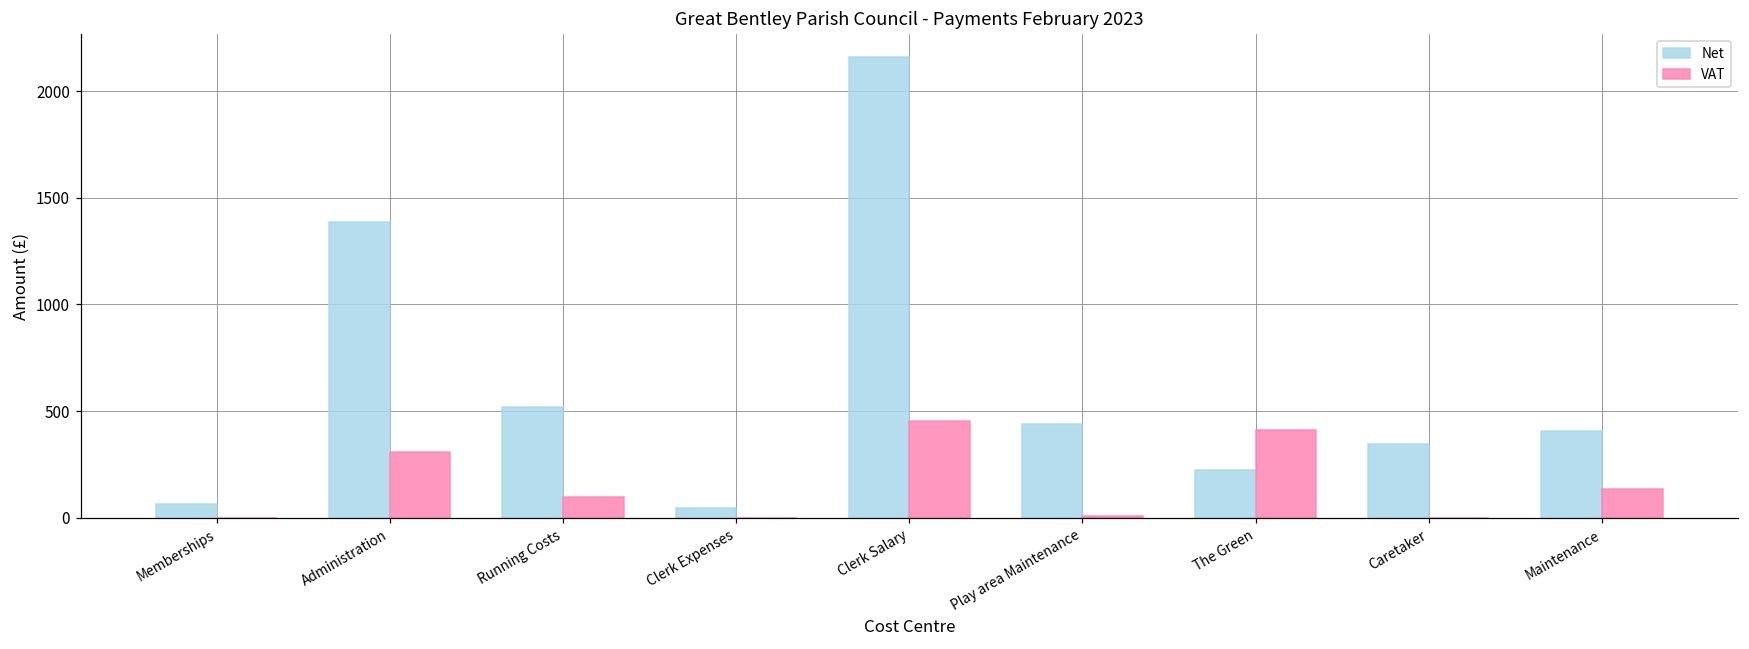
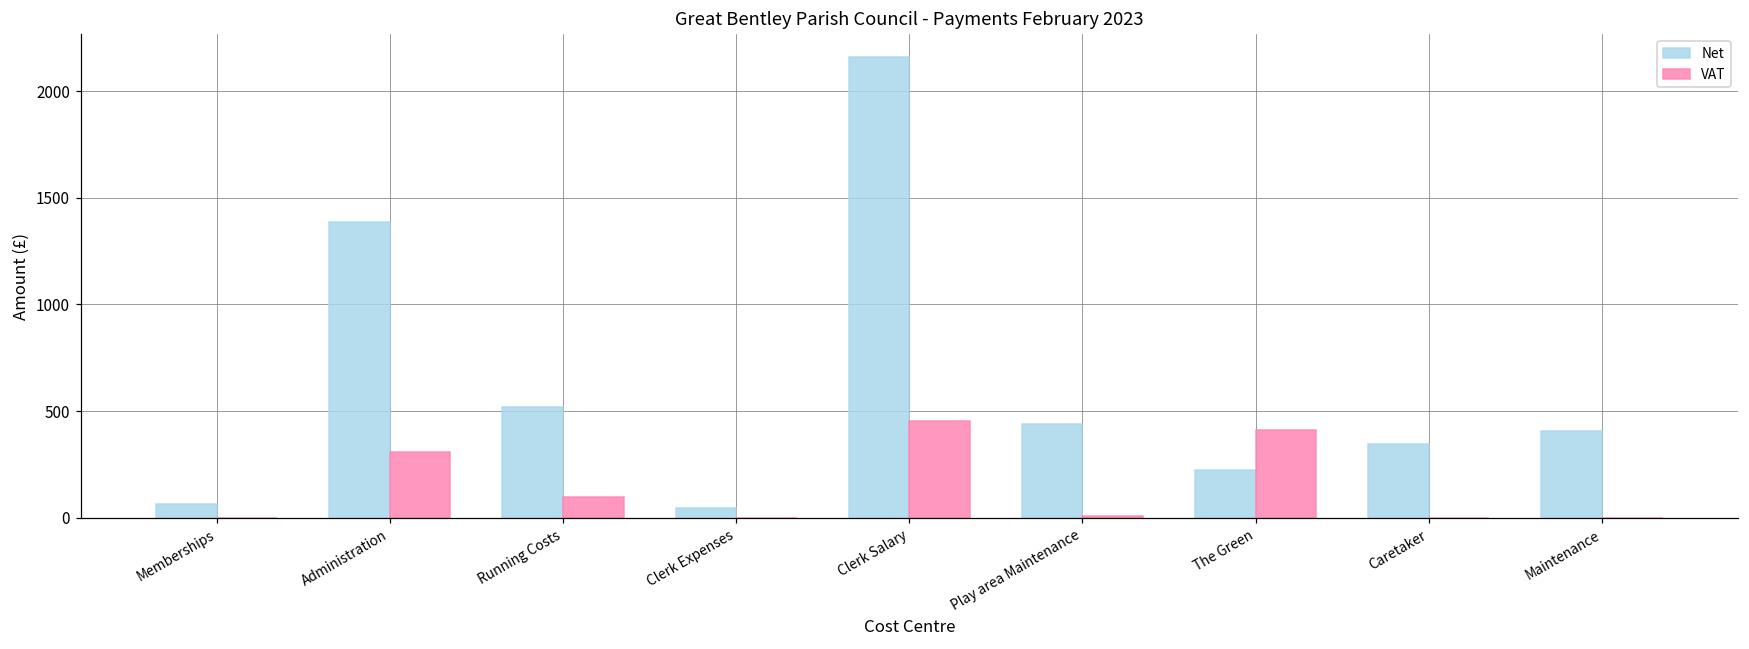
VAT, Maintenance: 130 -> 0
